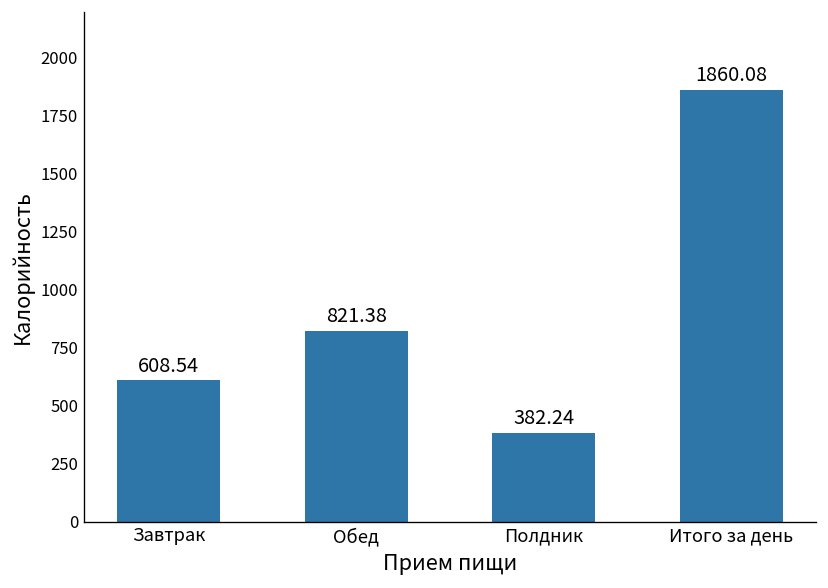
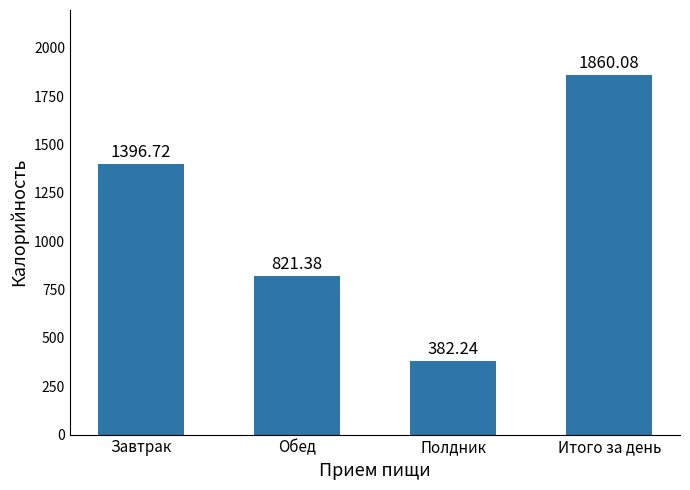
Завтрак: 608.54 -> 1396.72
